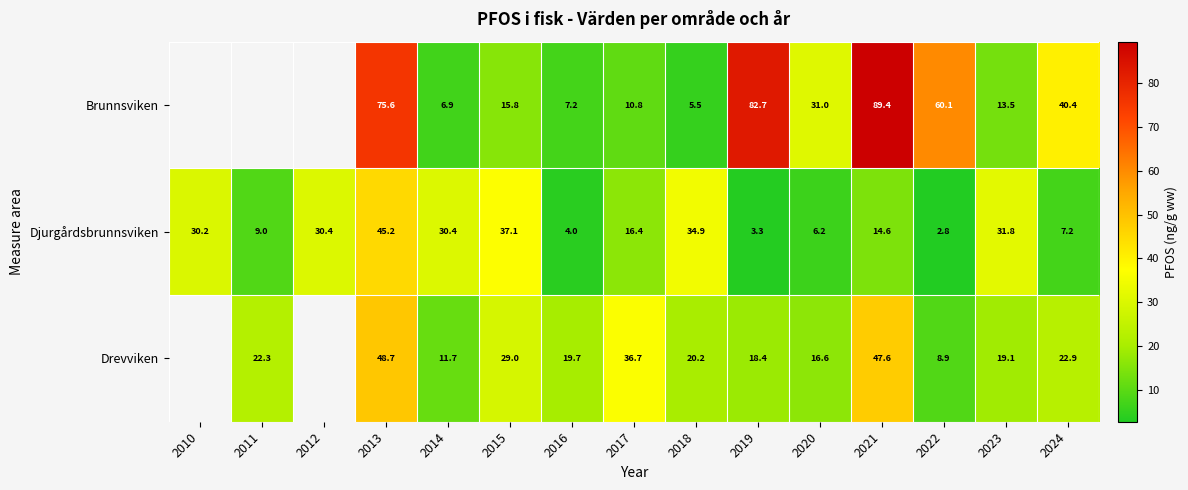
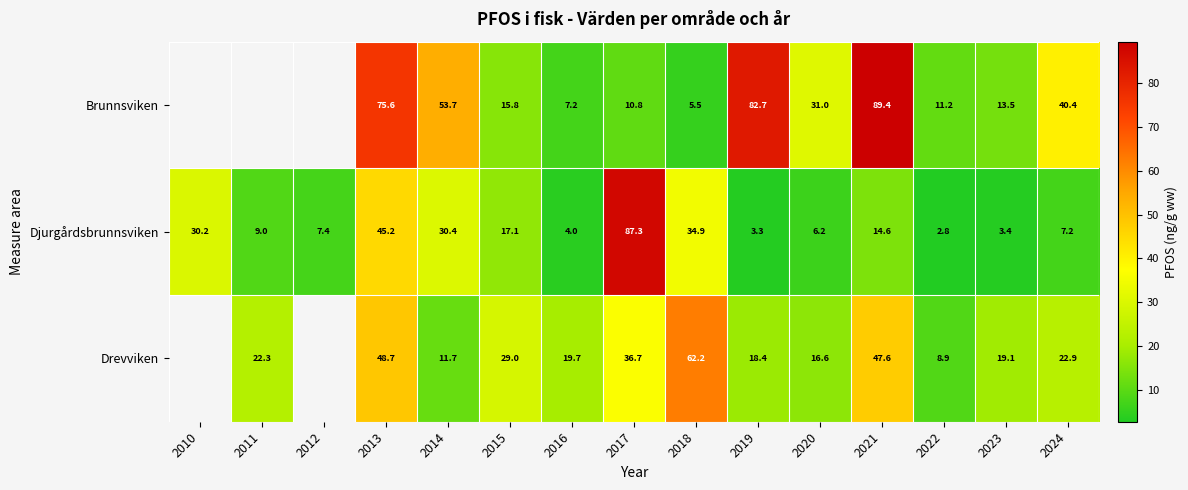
Brunnsviken, 2014: 6.9 -> 53.7
Brunnsviken, 2022: 60.1 -> 11.2
Djurgårdsbrunnsviken, 2012: 30.4 -> 7.4
Djurgårdsbrunnsviken, 2015: 37.1 -> 17.1
Djurgårdsbrunnsviken, 2017: 16.4 -> 87.3
Djurgårdsbrunnsviken, 2023: 31.8 -> 3.4
Drevviken, 2018: 20.2 -> 62.2
